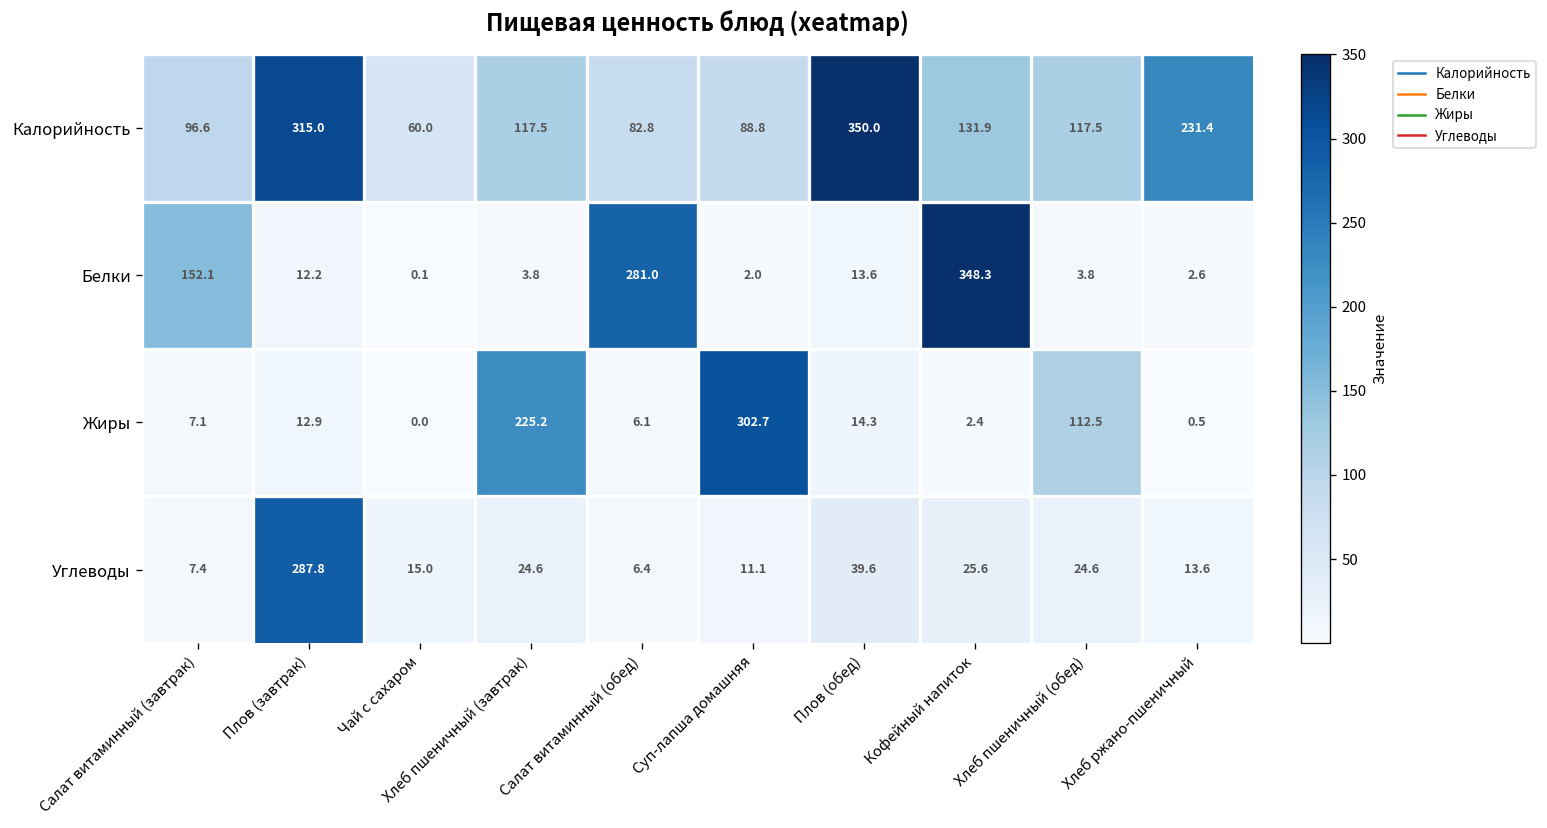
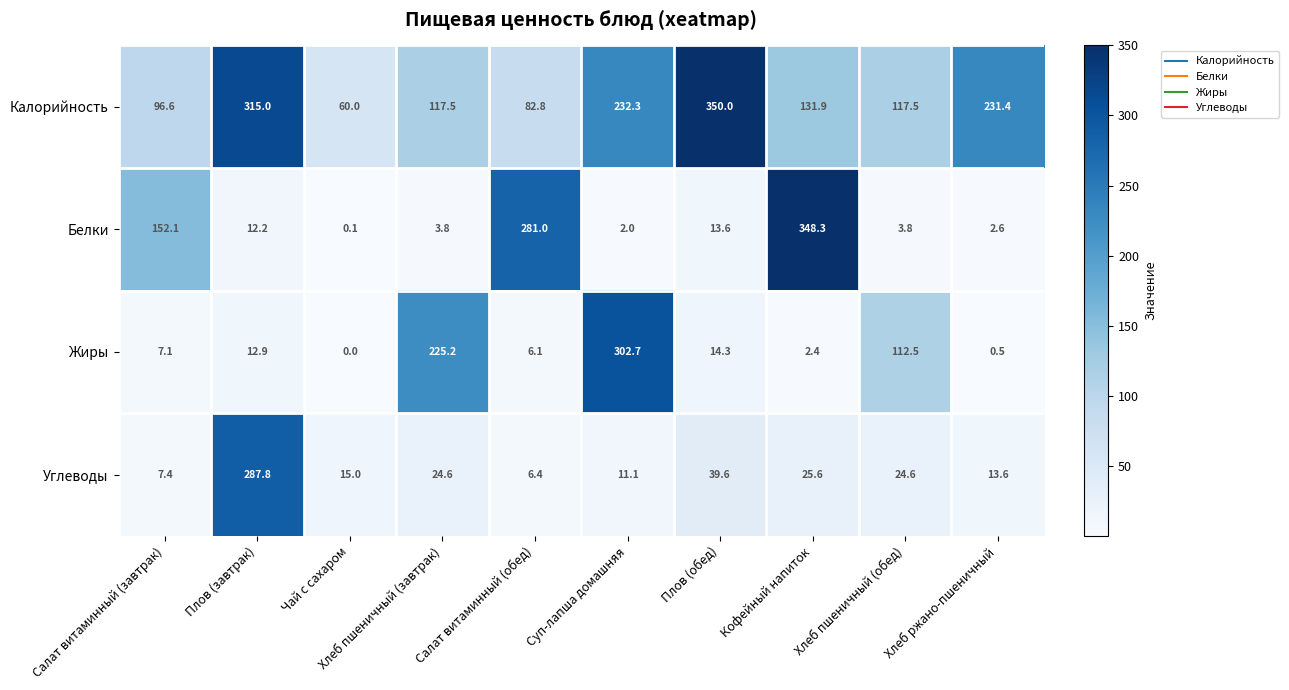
Калорийность, Суп-лапша домашняя: 88.8 -> 232.3
